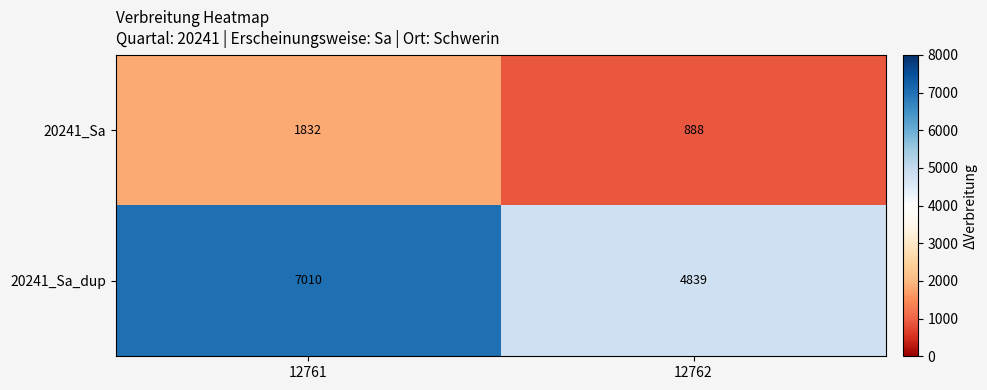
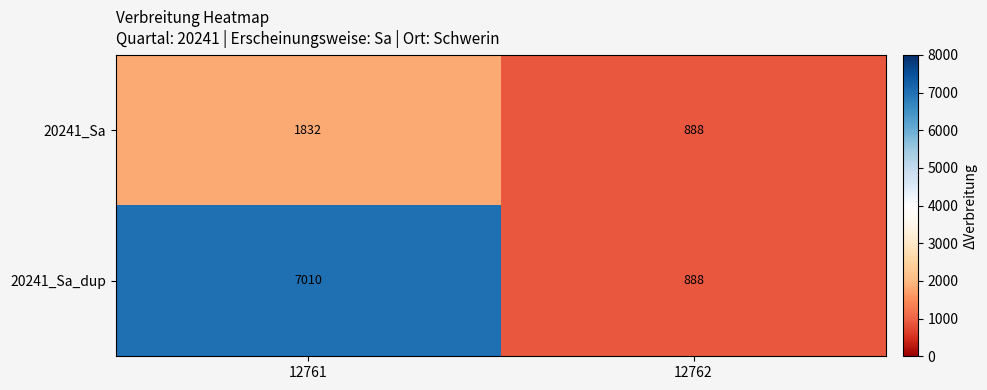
20241_Sa_dup, 12762: 4839 -> 888
